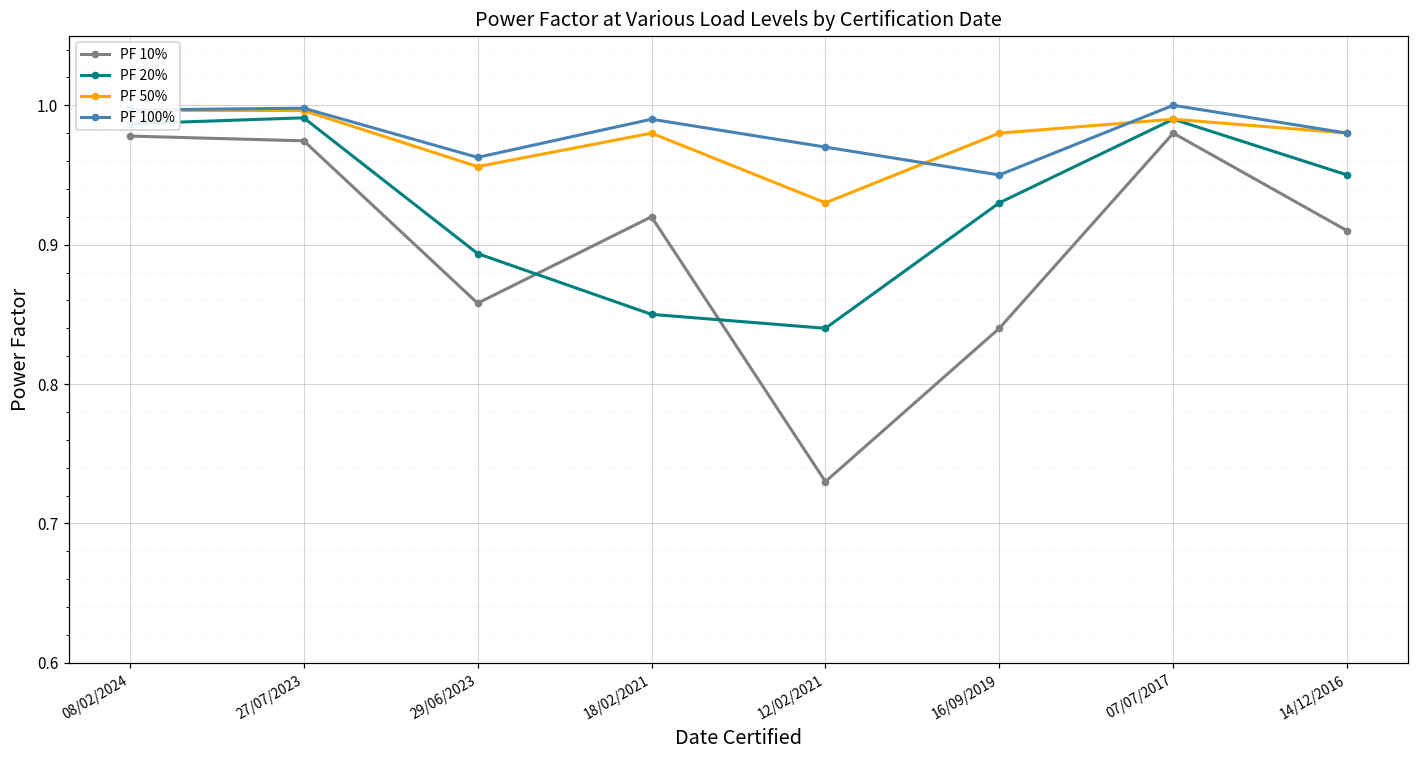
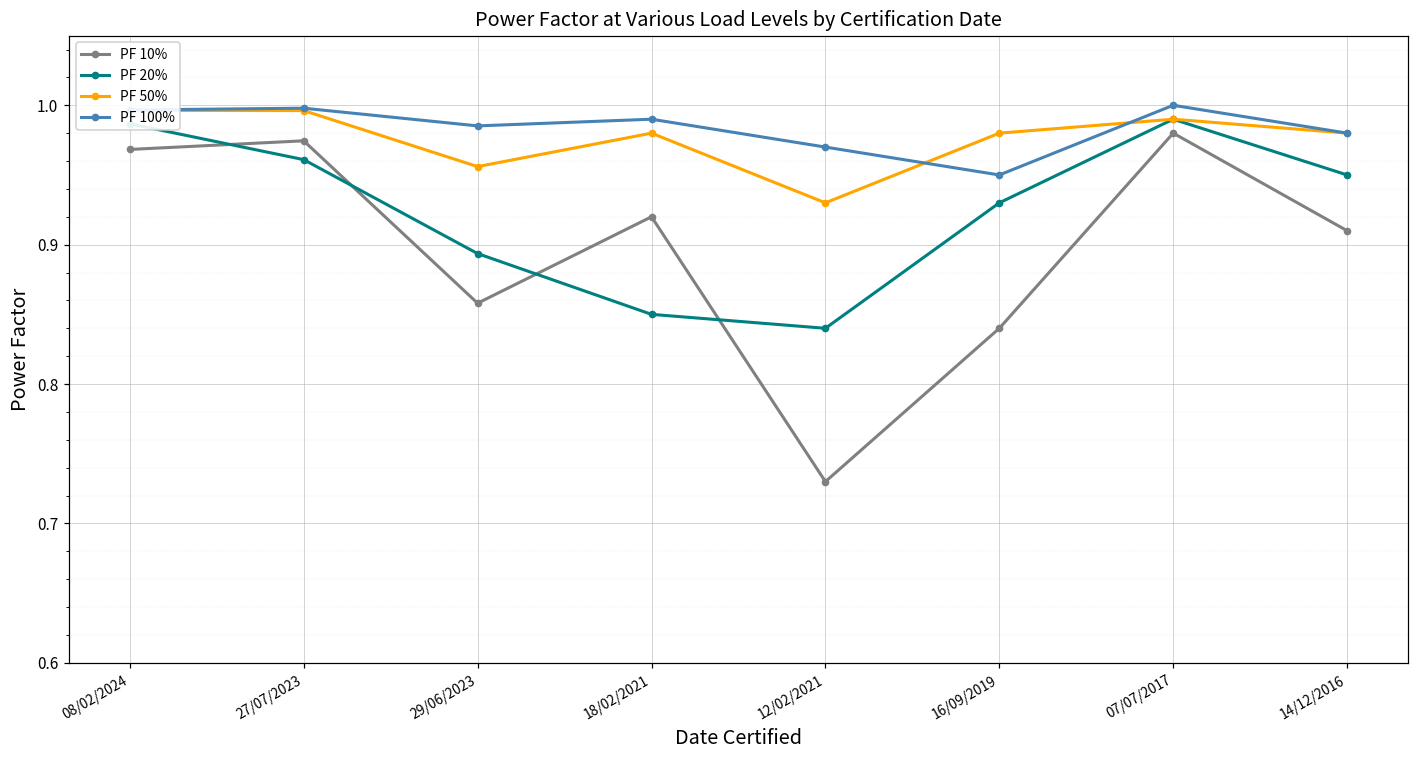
PF 10%, 08/02/2024: 0.978 -> 0.968
PF 20%, 27/07/2023: 0.991 -> 0.961
PF 100%, 29/06/2023: 0.963 -> 0.985
